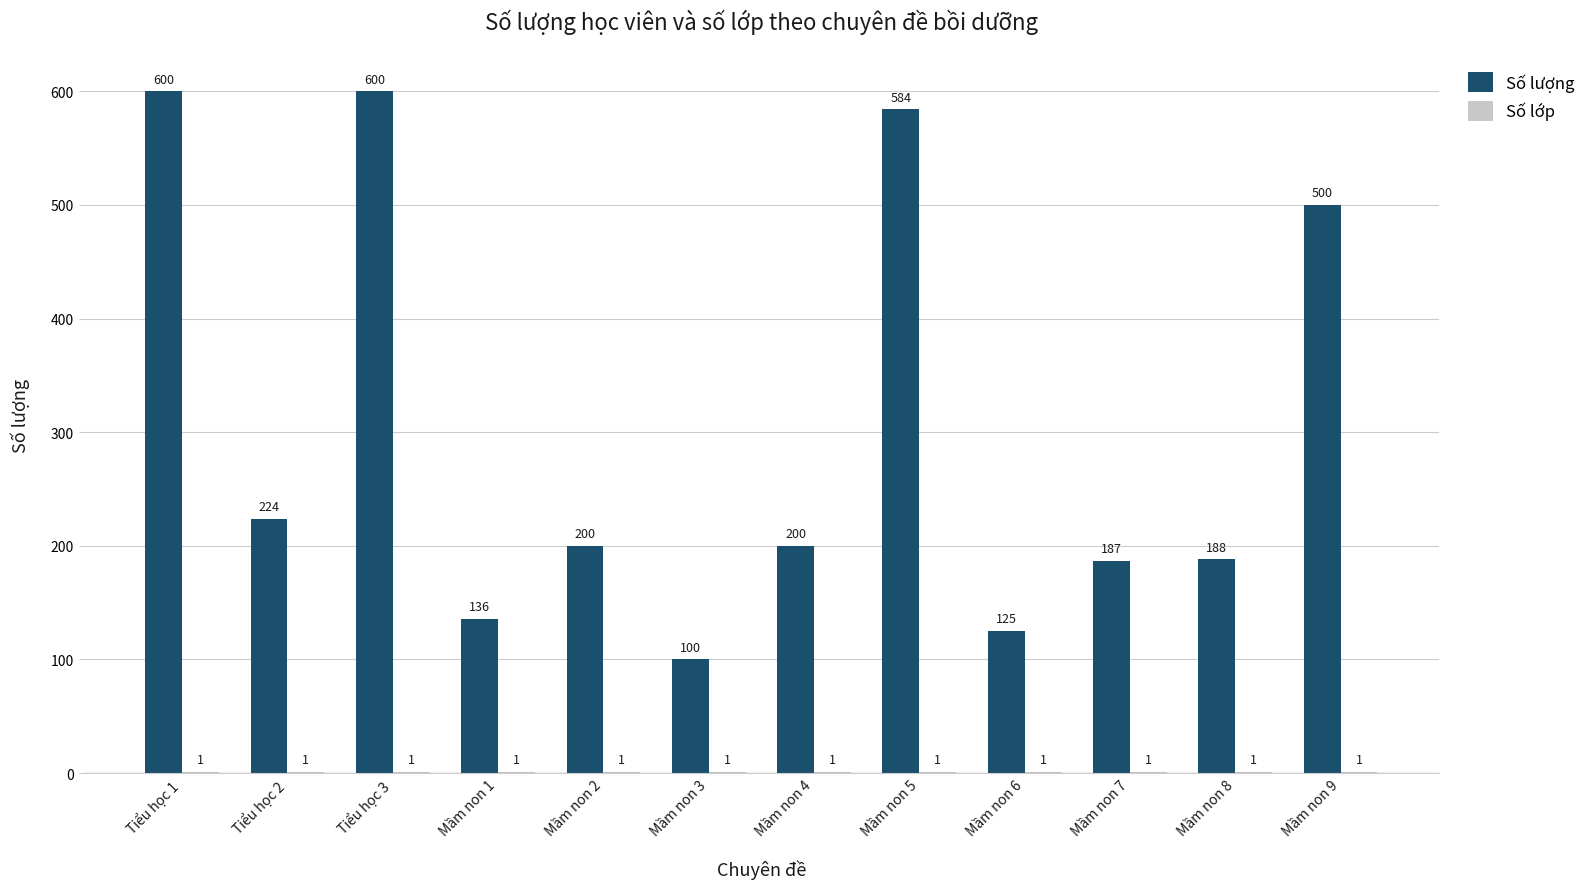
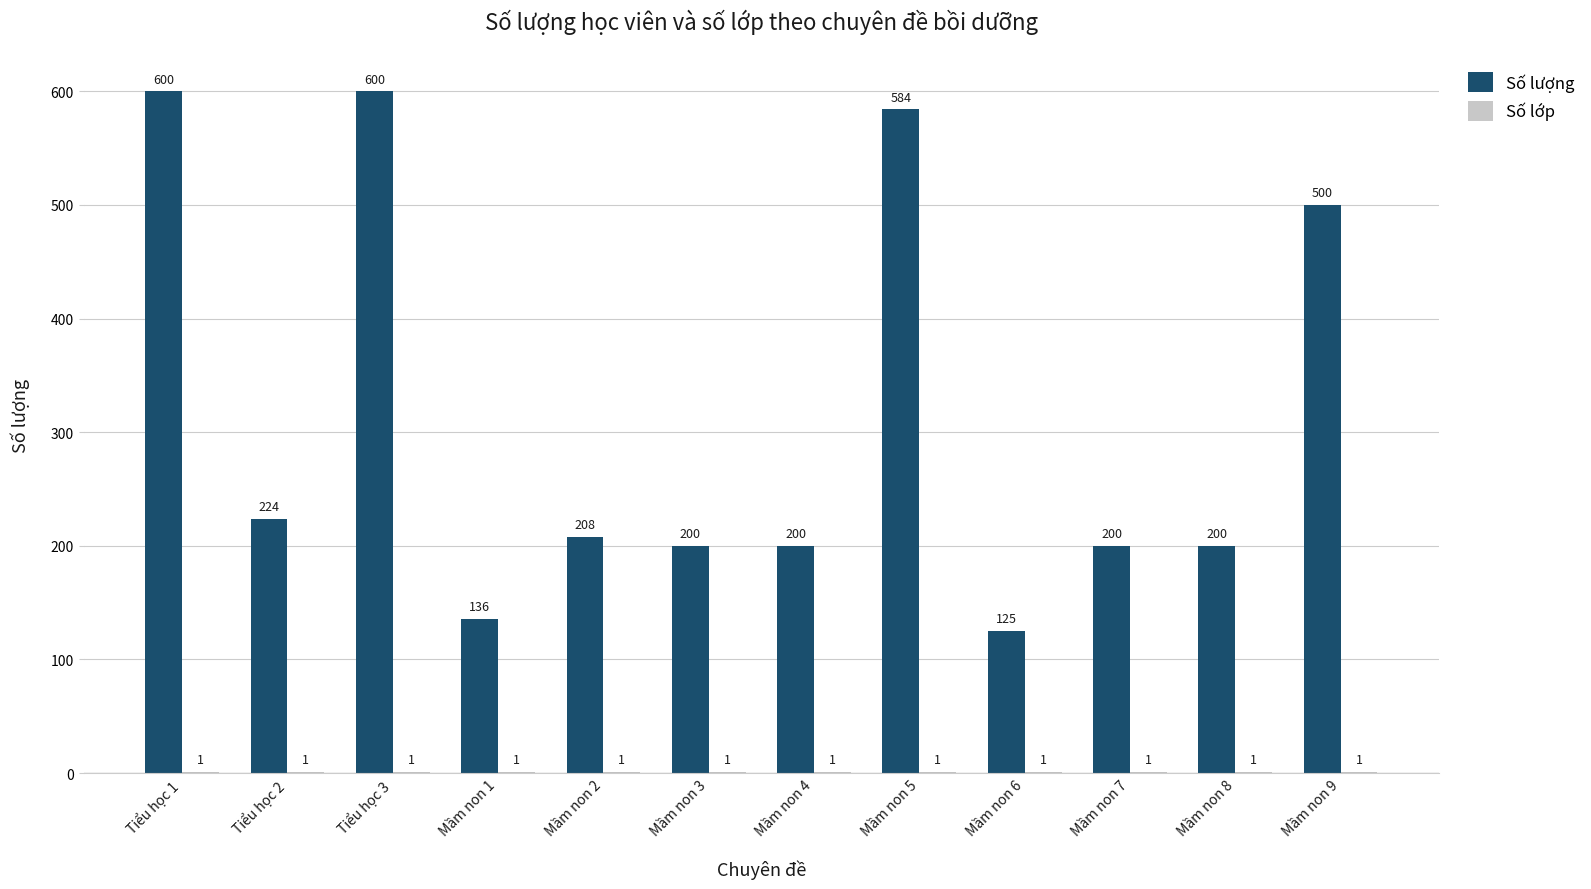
Số lượng, Mầm non 2: 200 -> 208
Số lượng, Mầm non 3: 100 -> 200
Số lượng, Mầm non 7: 187 -> 200
Số lượng, Mầm non 8: 188 -> 200
